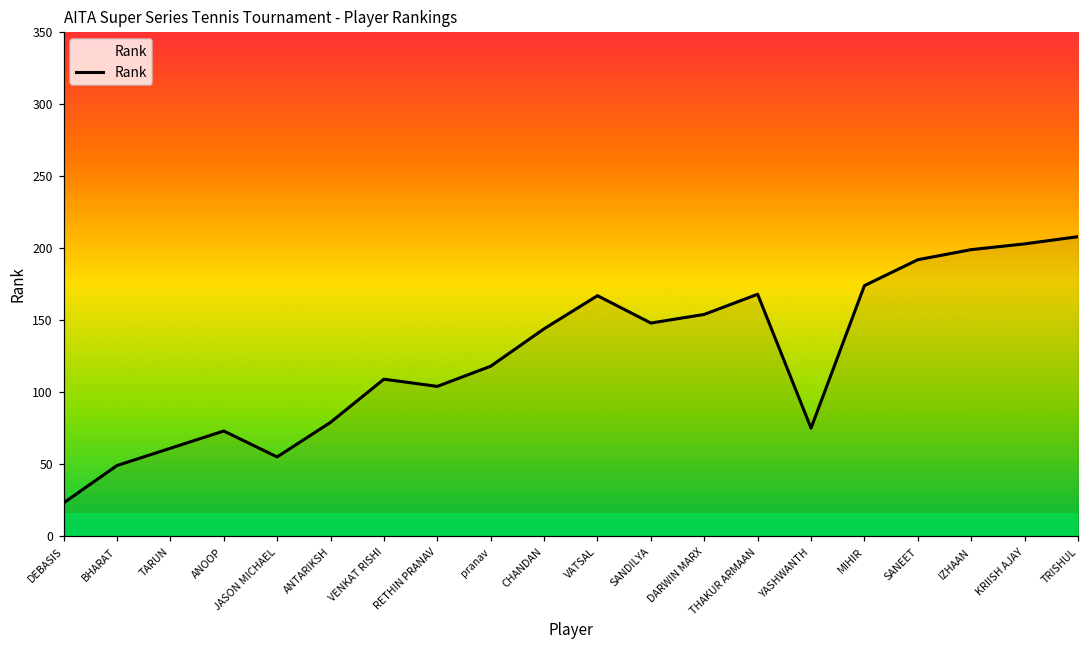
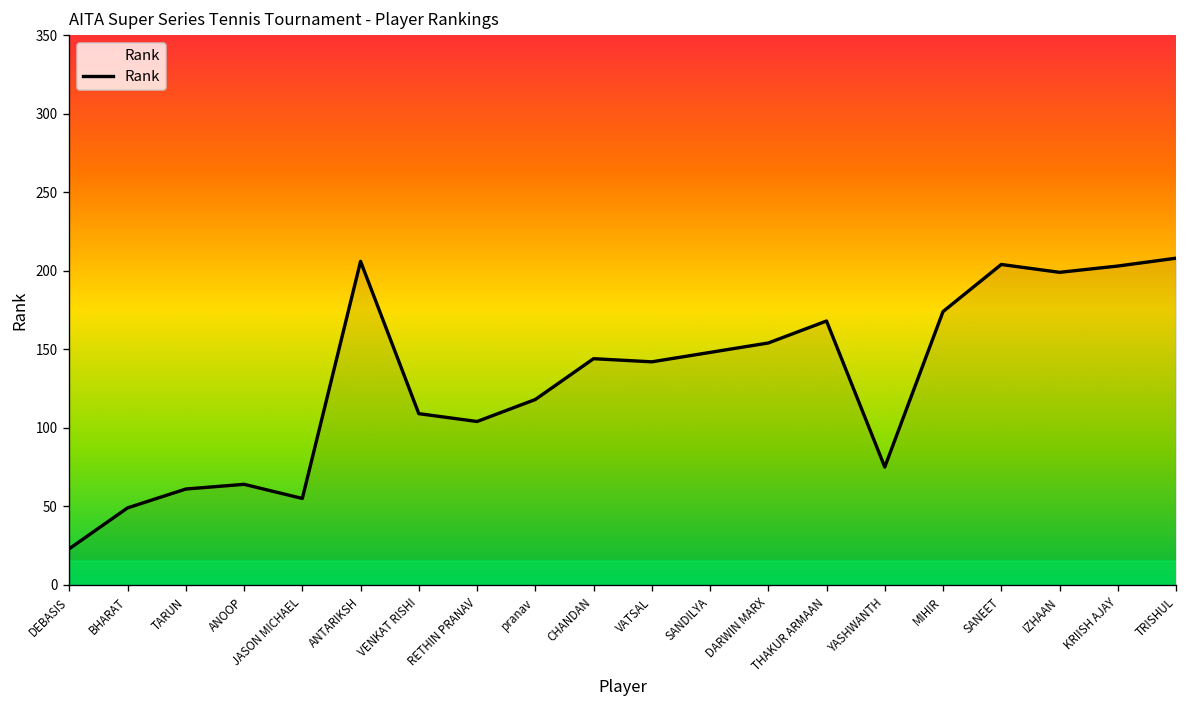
ANOOP: 73 -> 64
ANTARIKSH: 79 -> 206
VATSAL: 167 -> 142
SANEET: 192 -> 204
